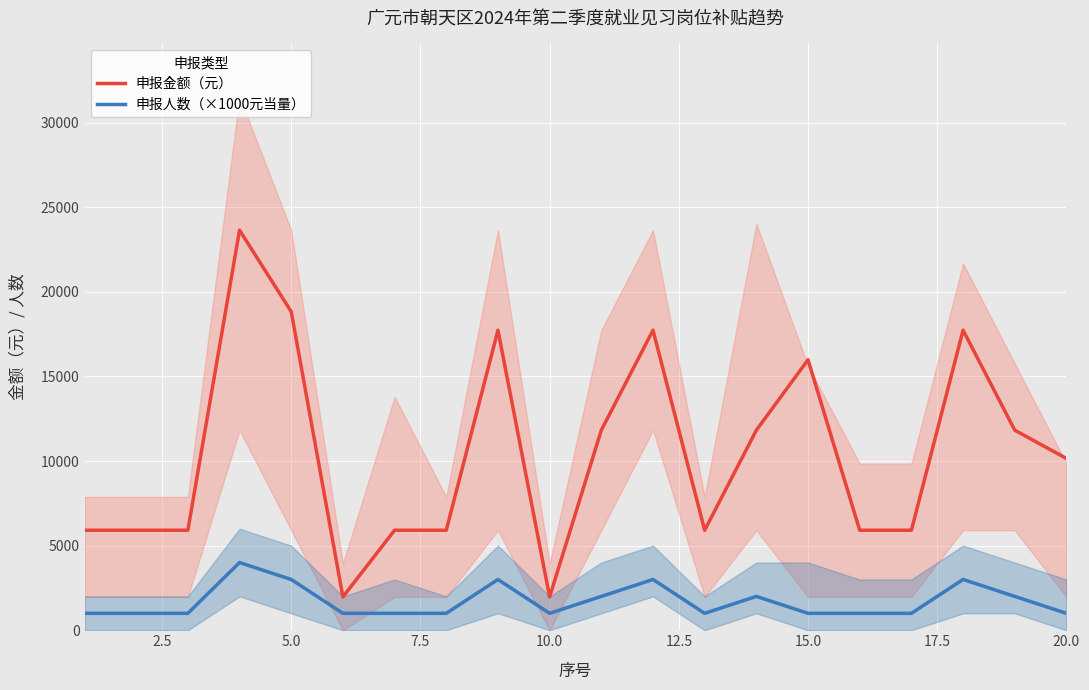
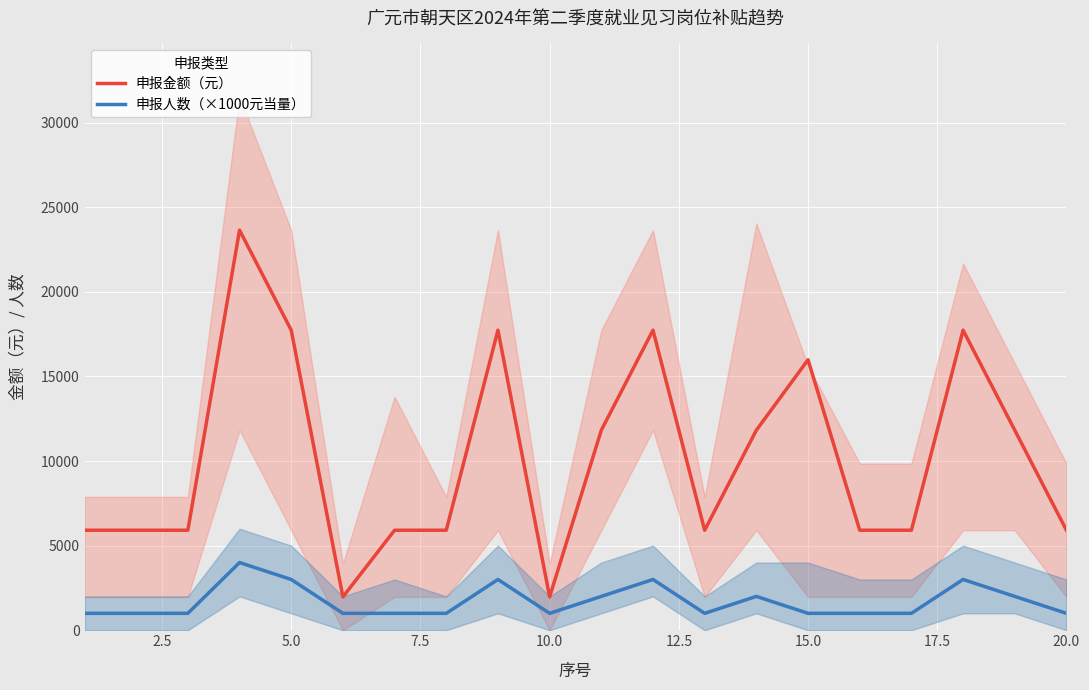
申报金额（元）, 5.0: 18800 -> 17700
申报金额（元）, 20.0: 10200 -> 5900
